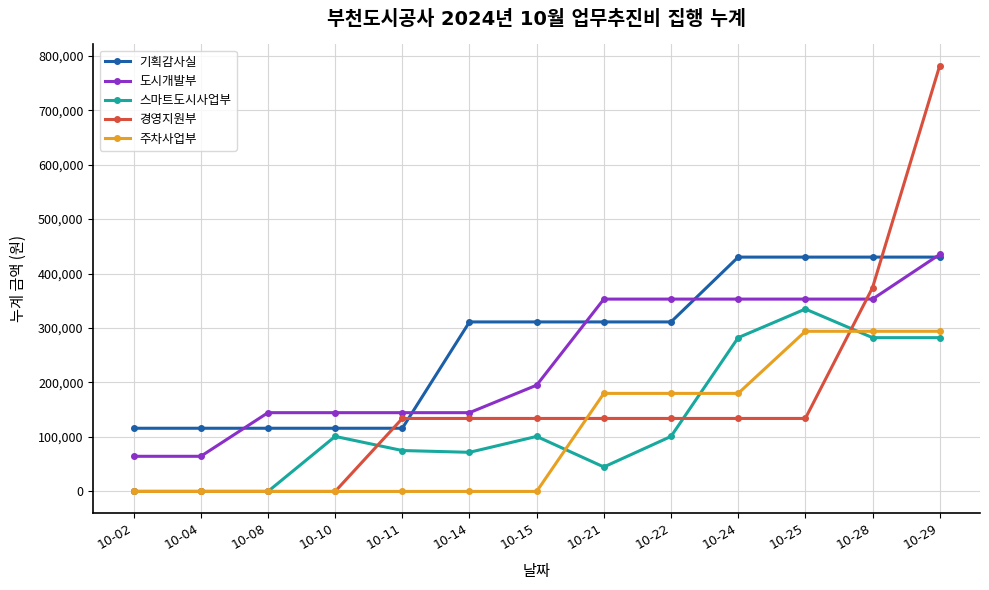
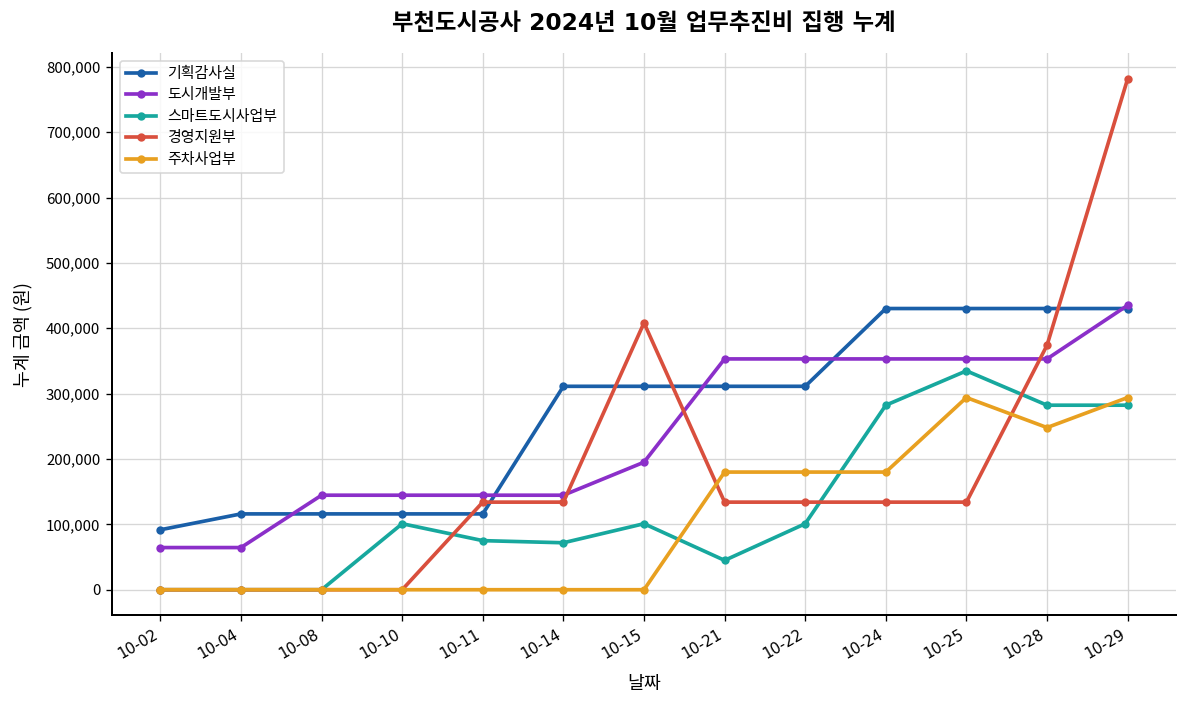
기획감사실, 10-02: 120,000 -> 90,000
경영지원부, 10-15: 130,000 -> 410,000
주차사업부, 10-28: 290,000 -> 250,000
